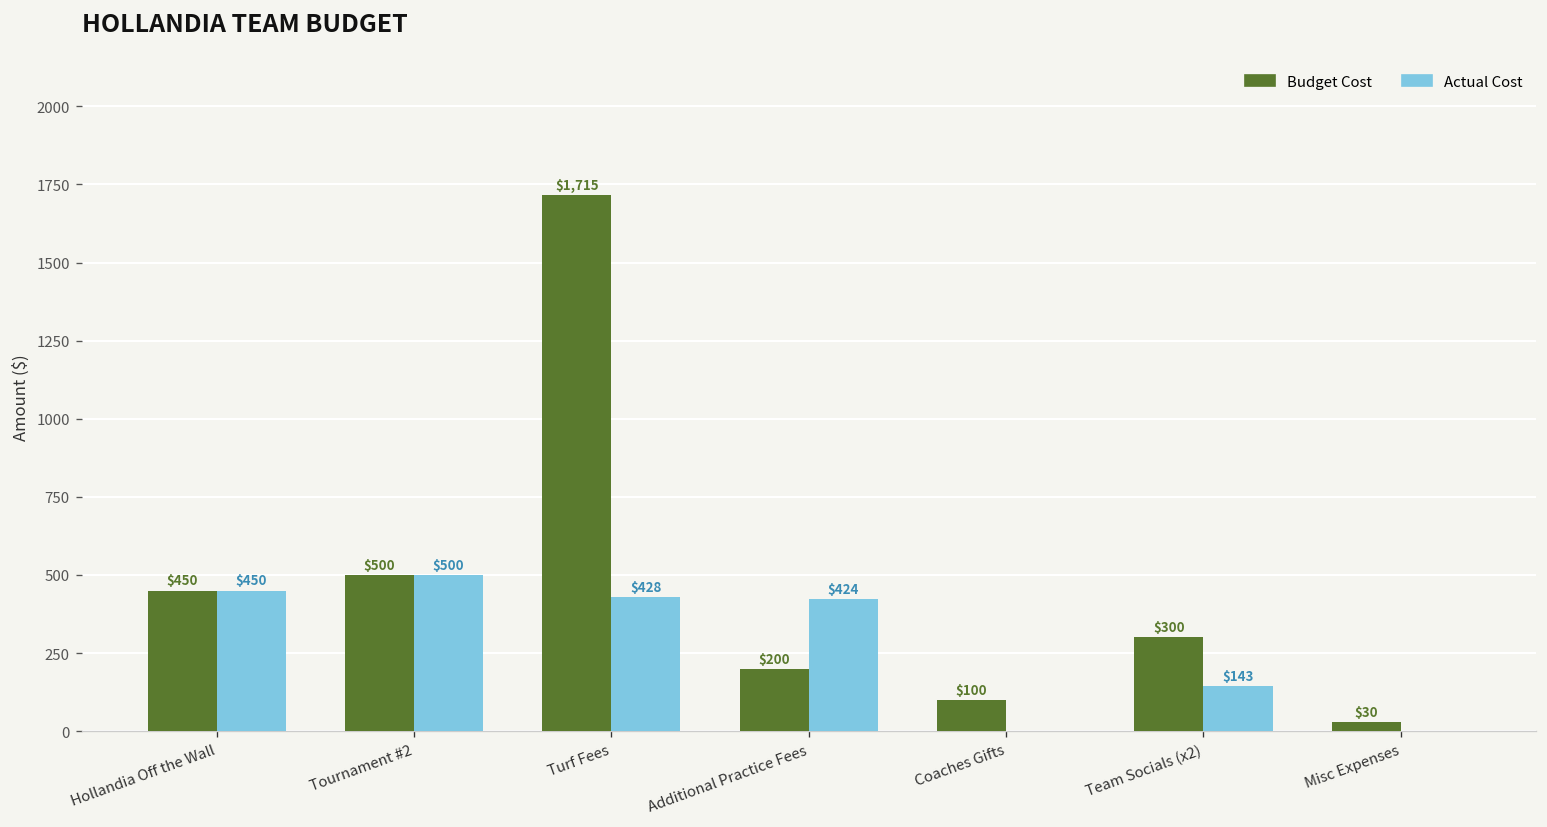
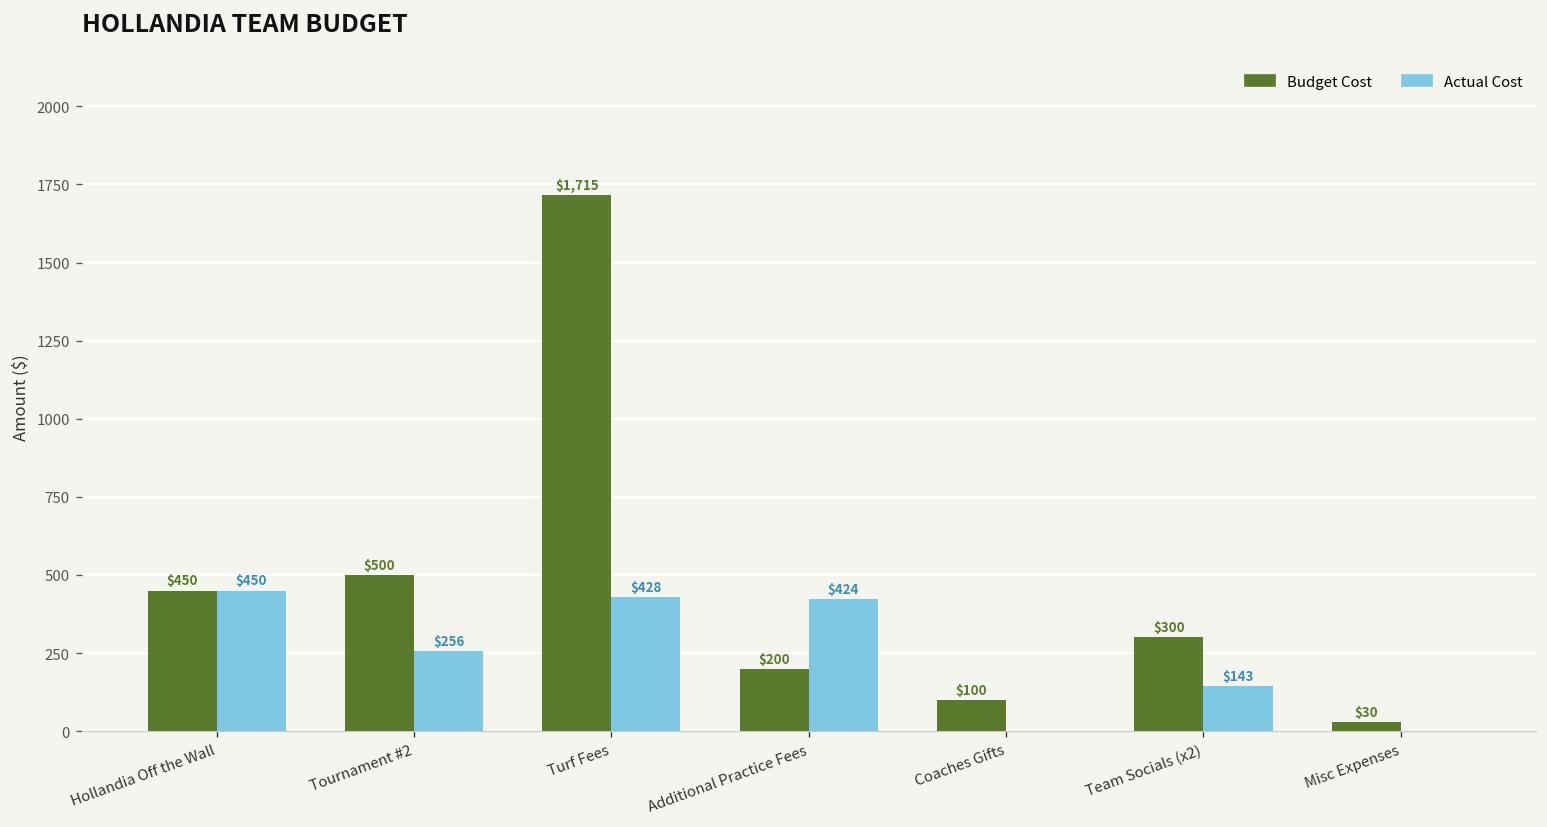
Actual Cost, Tournament #2: $500 -> $256
